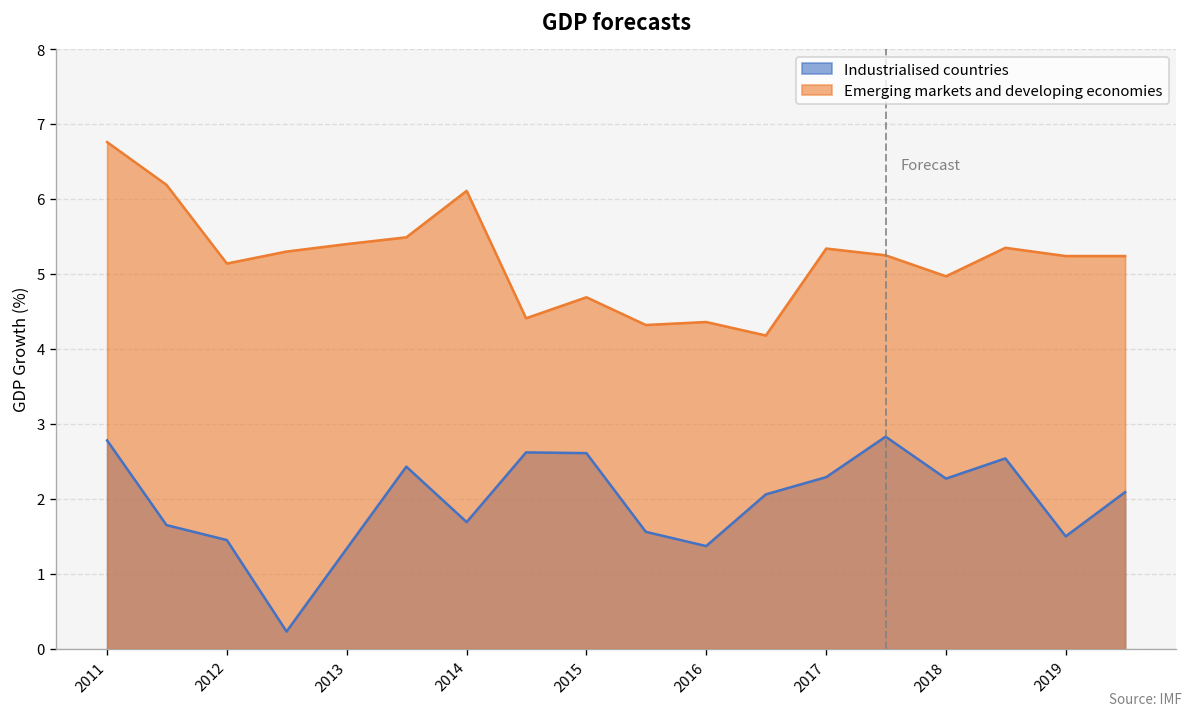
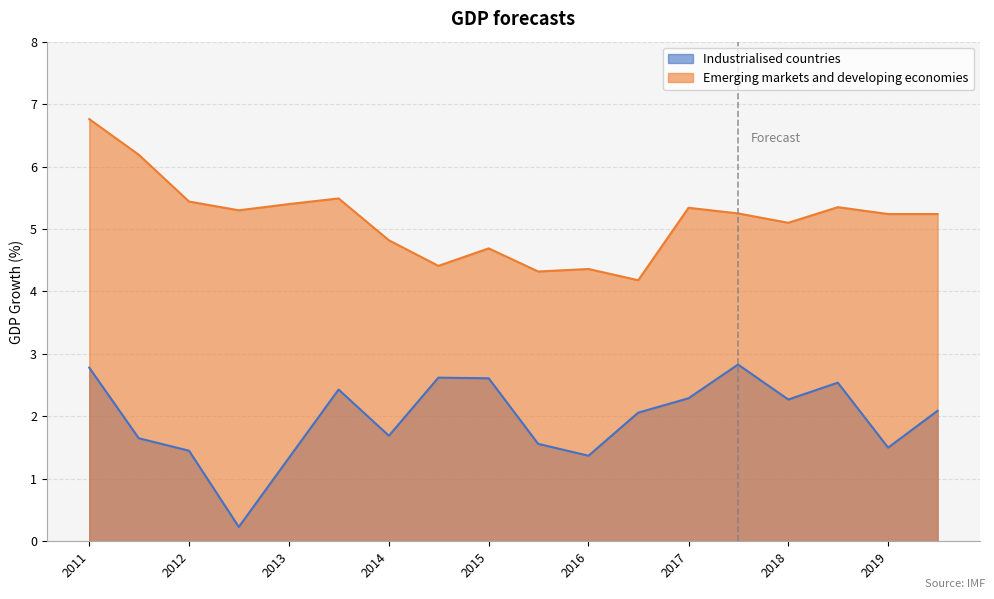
Emerging markets and developing economies, 2012: 5.1 -> 5.4
Emerging markets and developing economies, 2014: 6.1 -> 4.8
Emerging markets and developing economies, 2018: 5.0 -> 5.1
